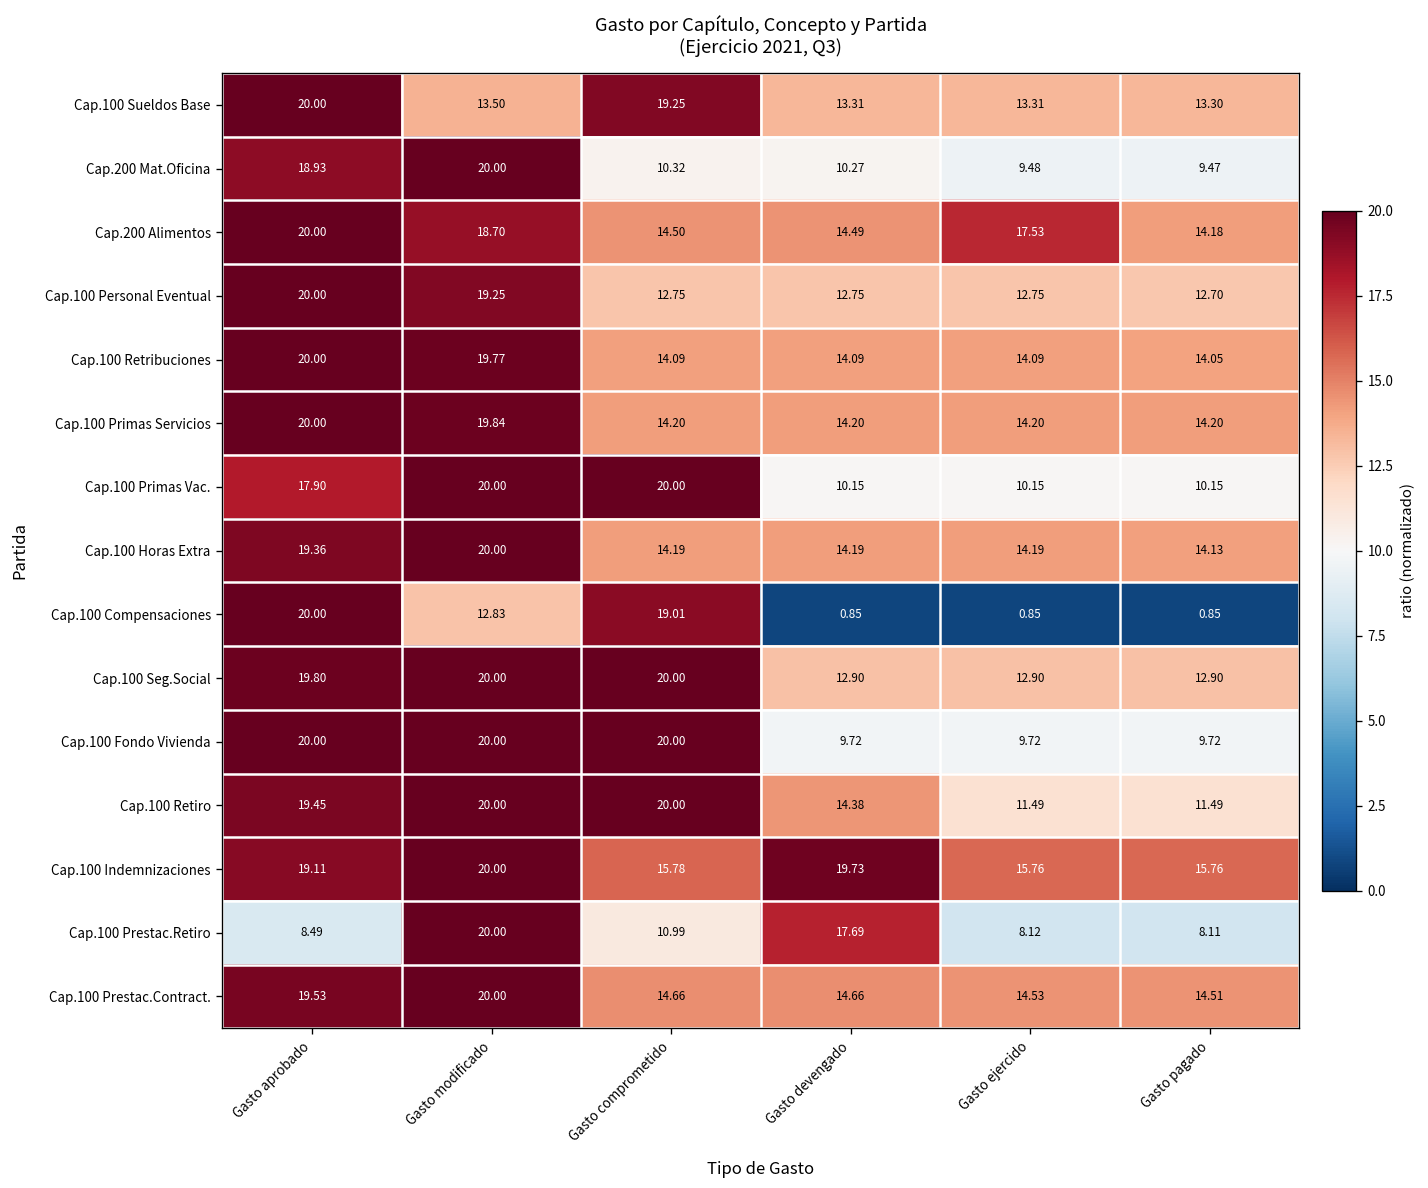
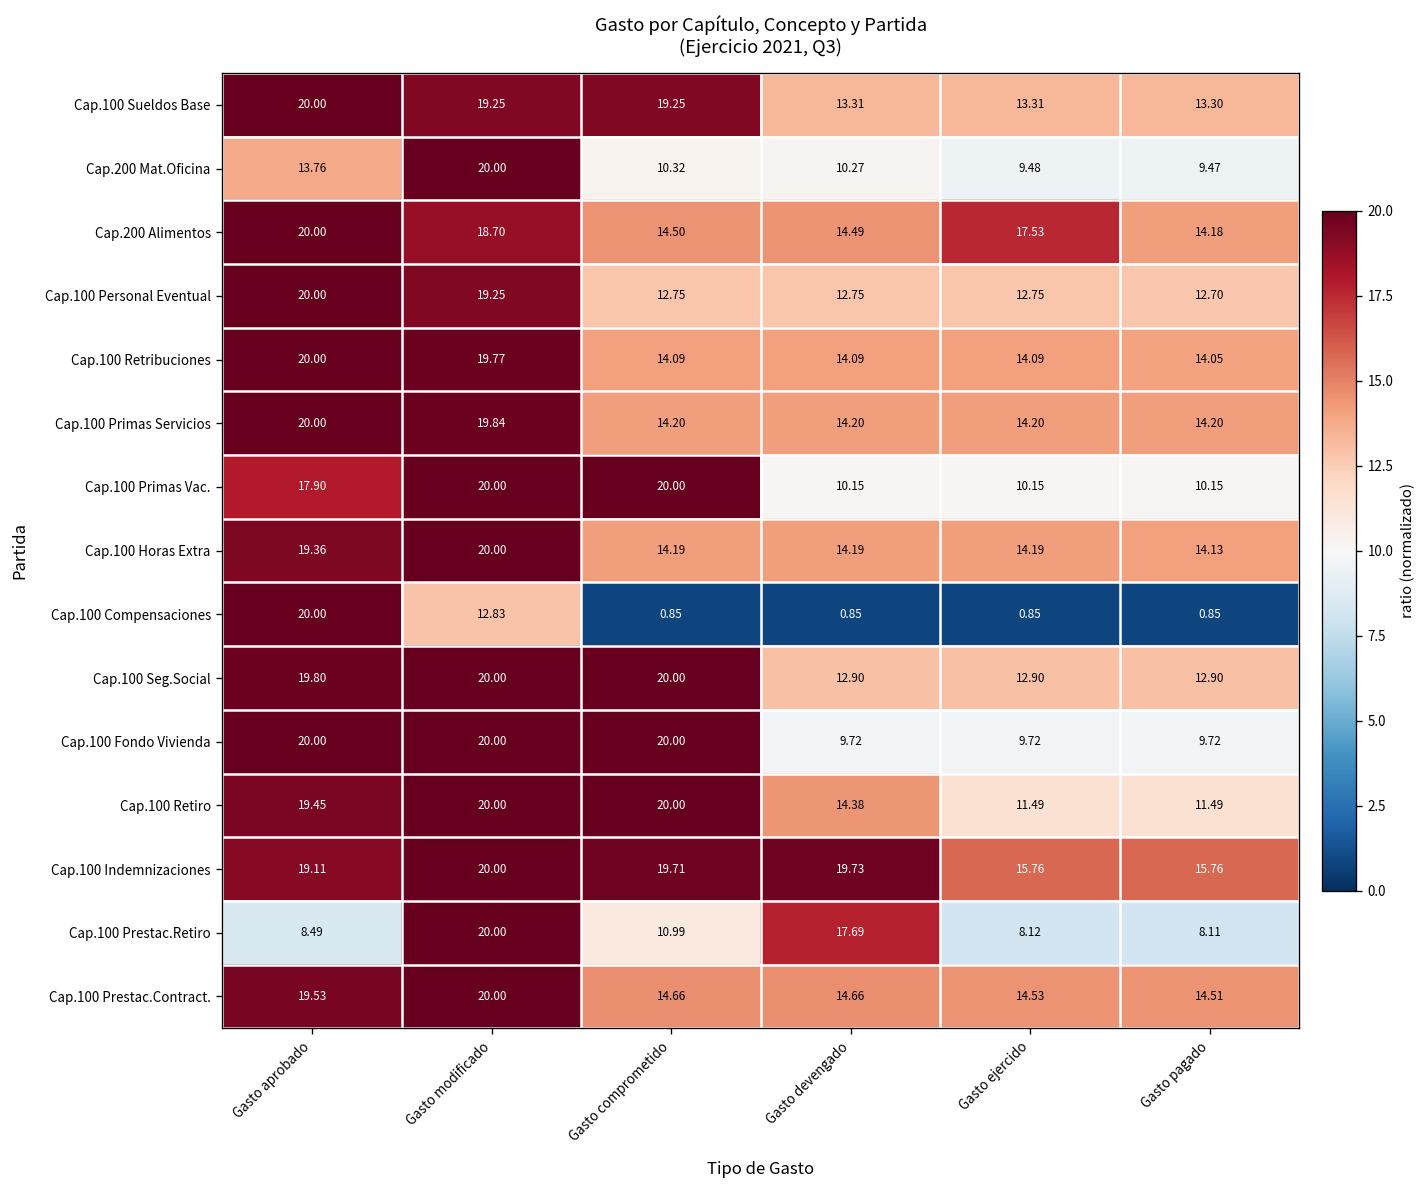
Cap.100 Sueldos Base, Gasto modificado: 13.50 -> 19.25
Cap.200 Mat.Oficina, Gasto aprobado: 18.93 -> 13.76
Cap.100 Compensaciones, Gasto comprometido: 19.01 -> 0.85
Cap.100 Indemnizaciones, Gasto comprometido: 15.78 -> 19.71
